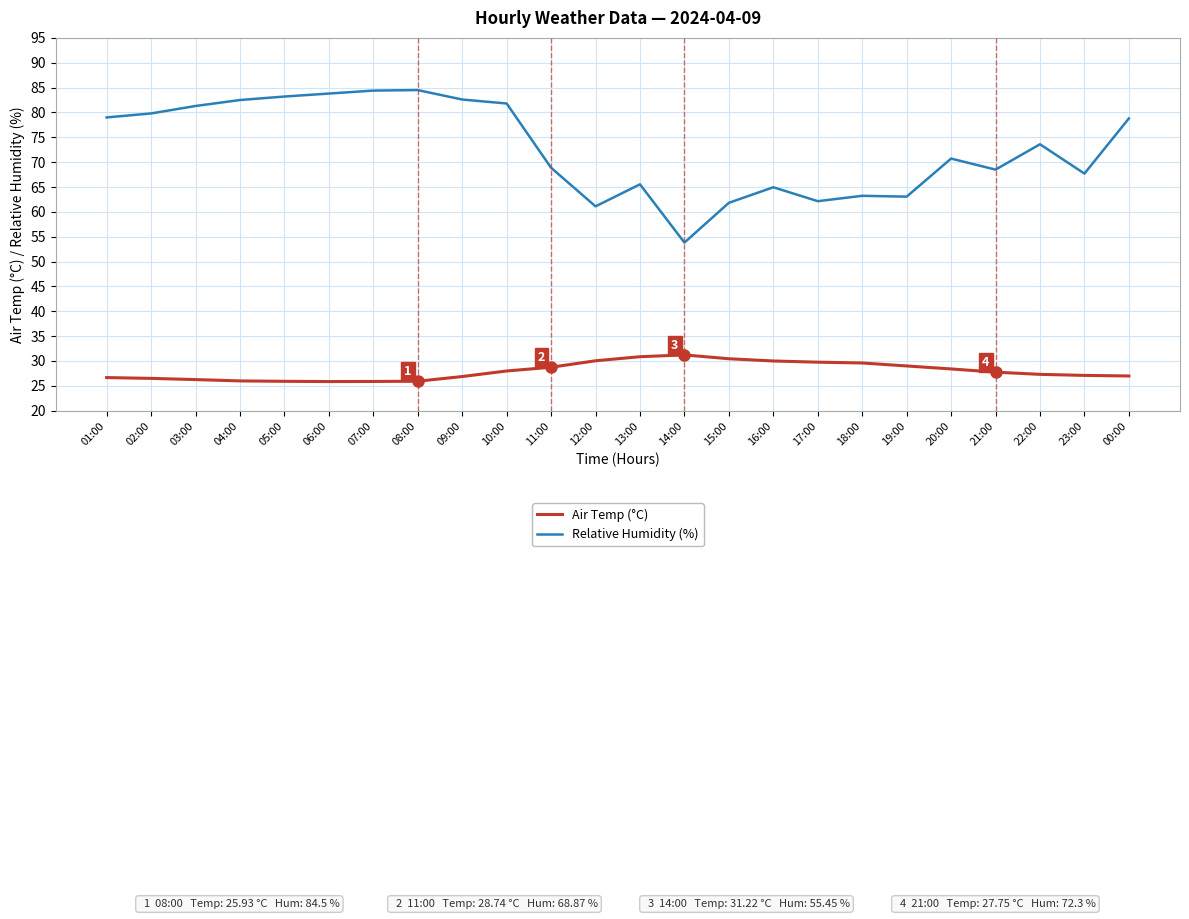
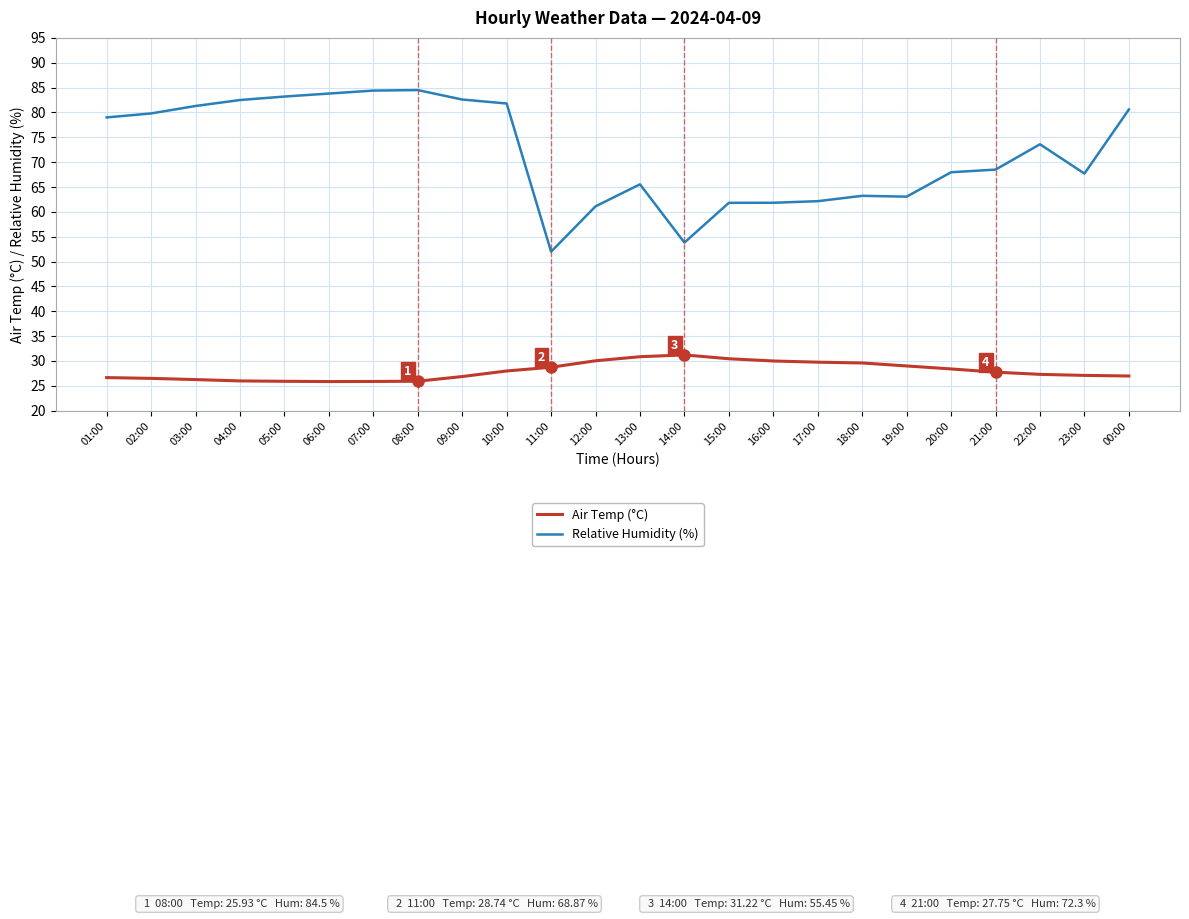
Relative Humidity (%), 11:00: 69 -> 52
Relative Humidity (%), 16:00: 65 -> 62
Relative Humidity (%), 20:00: 71 -> 68
Relative Humidity (%), 00:00: 79 -> 81
